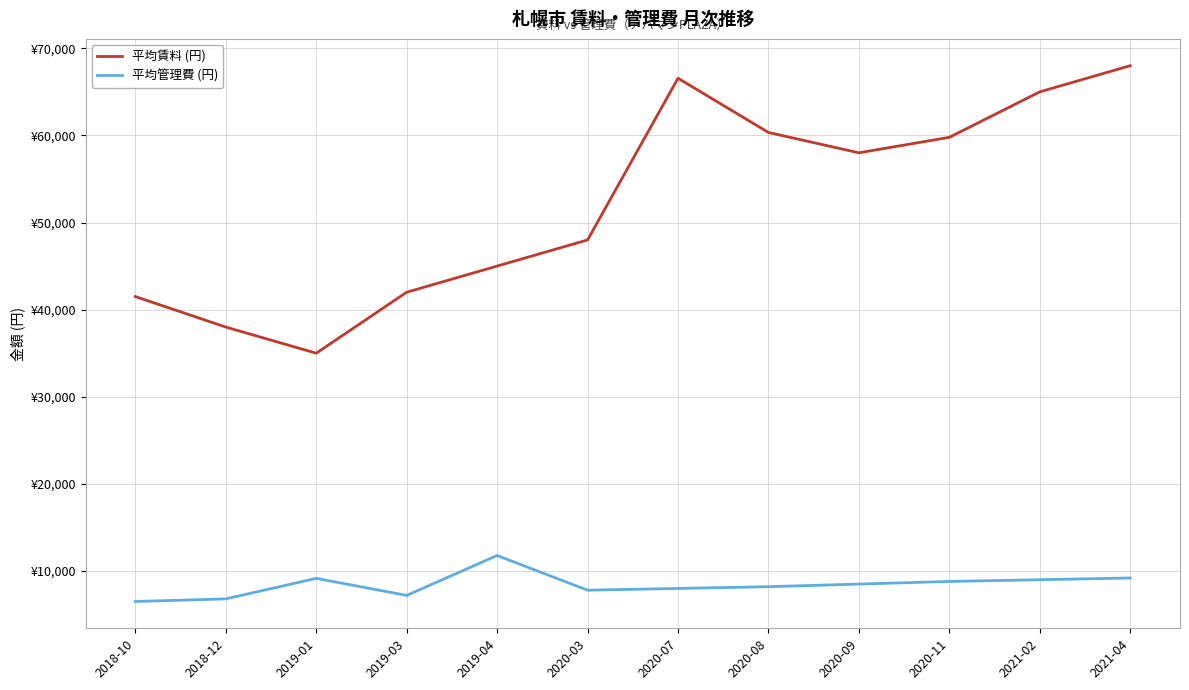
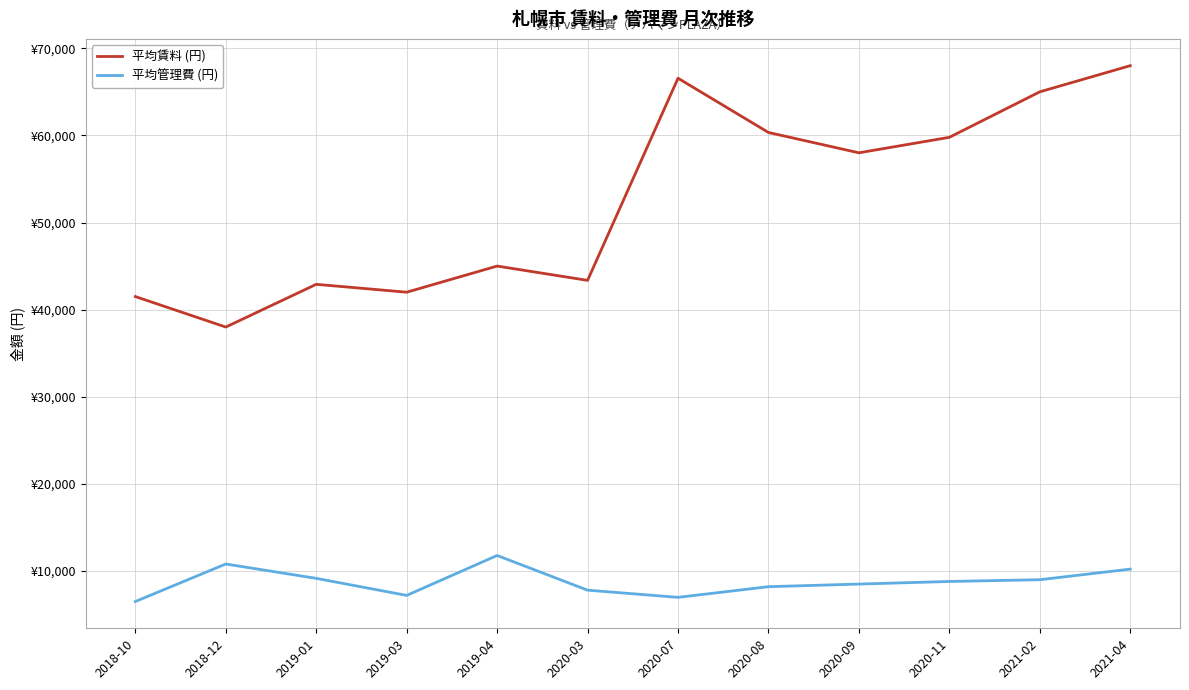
平均管理費 (円), 2018-12: ¥7,000 -> ¥11,000
平均賃料 (円), 2019-01: ¥35,000 -> ¥43,000
平均賃料 (円), 2020-03: ¥48,000 -> ¥43,000
平均管理費 (円), 2020-07: ¥8,000 -> ¥7,000
平均管理費 (円), 2021-04: ¥9,000 -> ¥10,000
